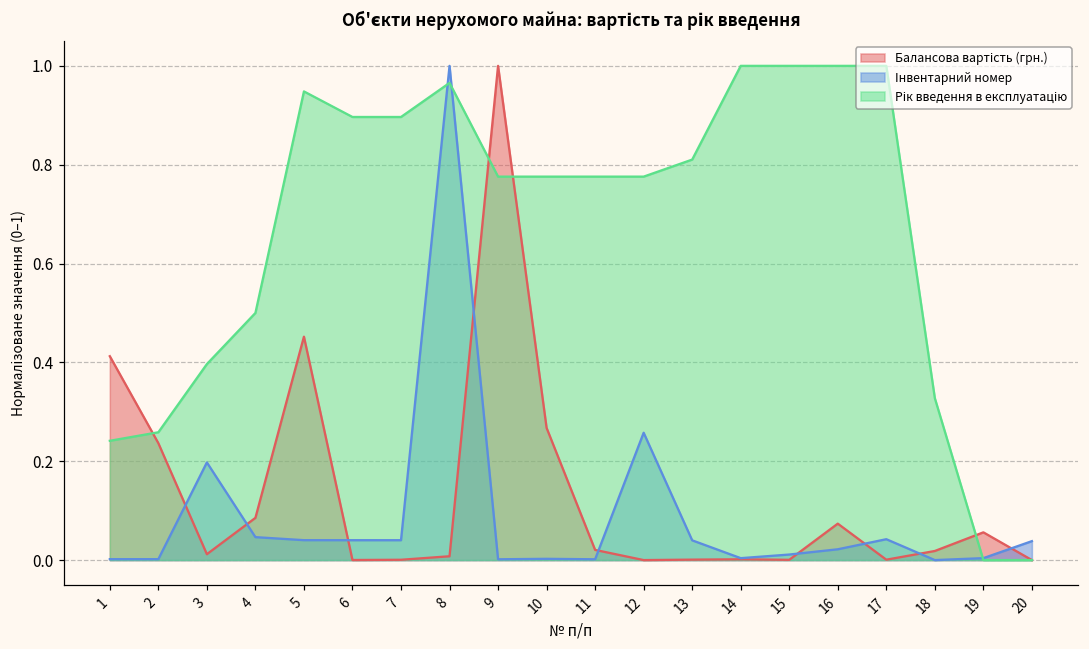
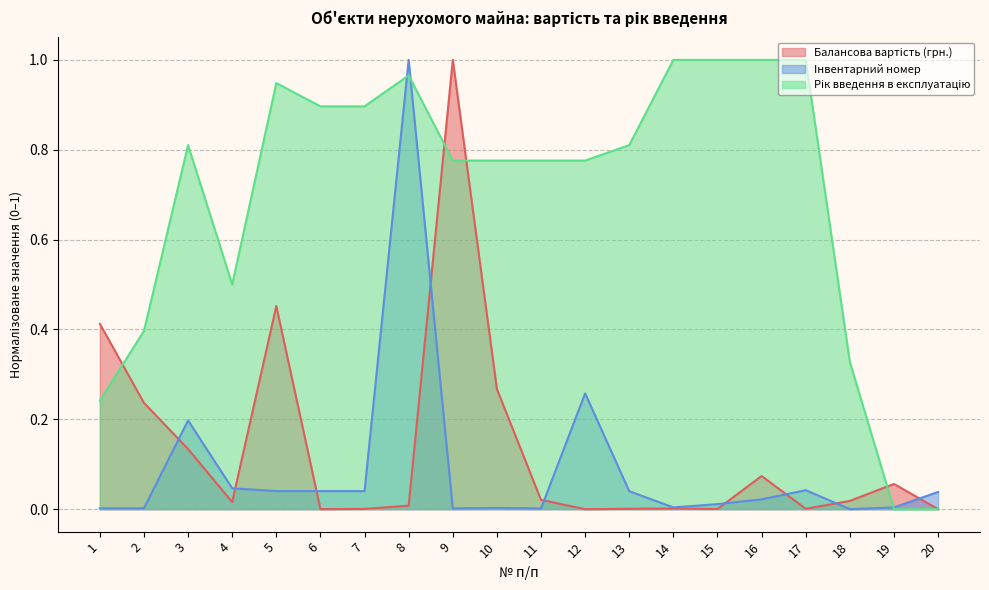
Рік введення в експлуатацію, 2: 0.26 -> 0.40
Балансова вартість (грн.), 3: 0.01 -> 0.13
Рік введення в експлуатацію, 3: 0.40 -> 0.81
Балансова вартість (грн.), 4: 0.09 -> 0.02
